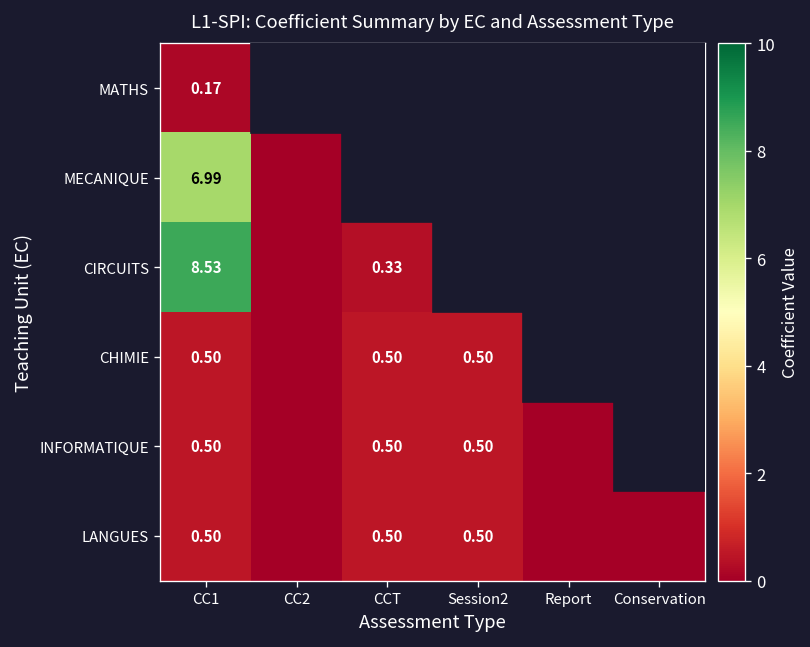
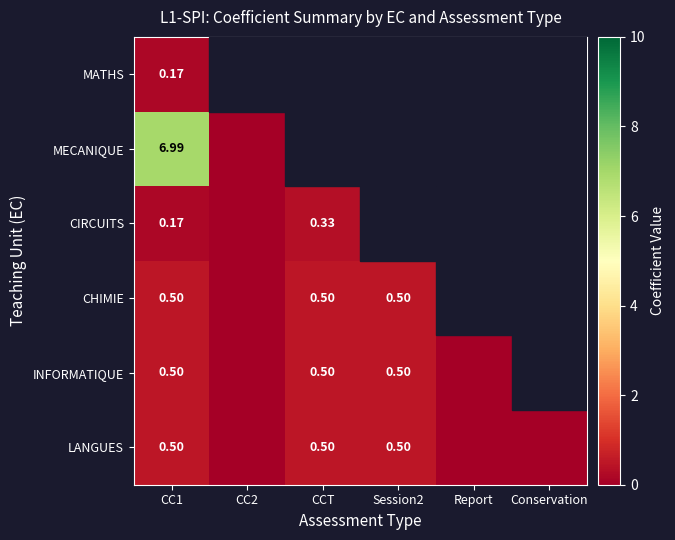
CIRCUITS, CC1: 8.53 -> 0.17
